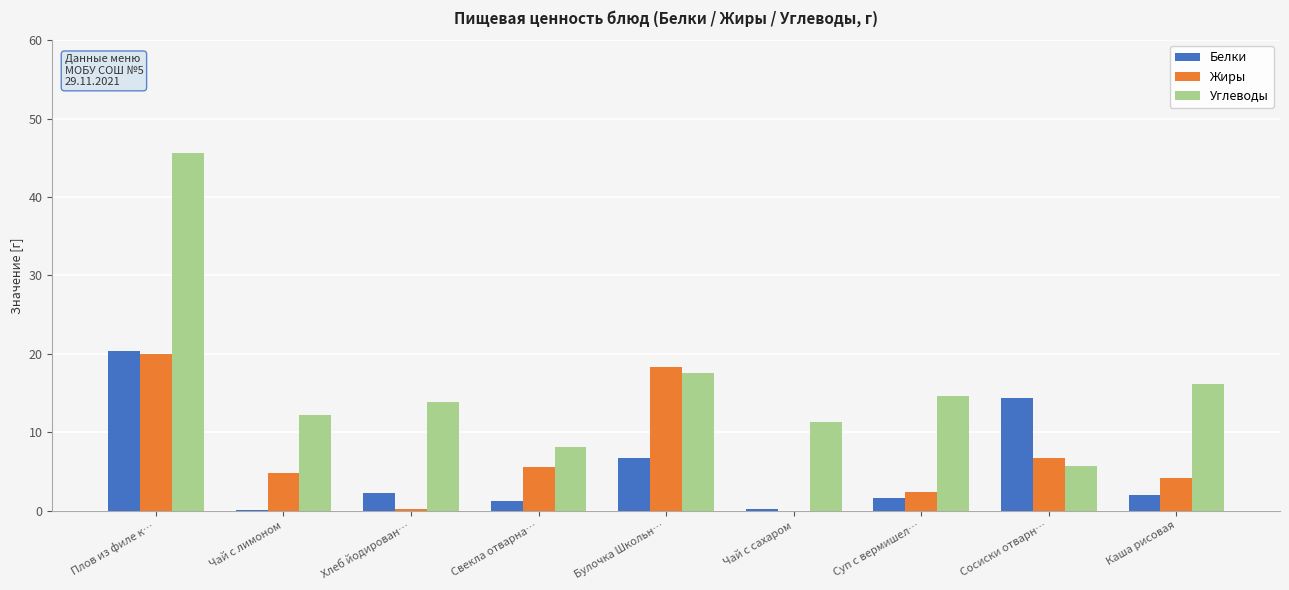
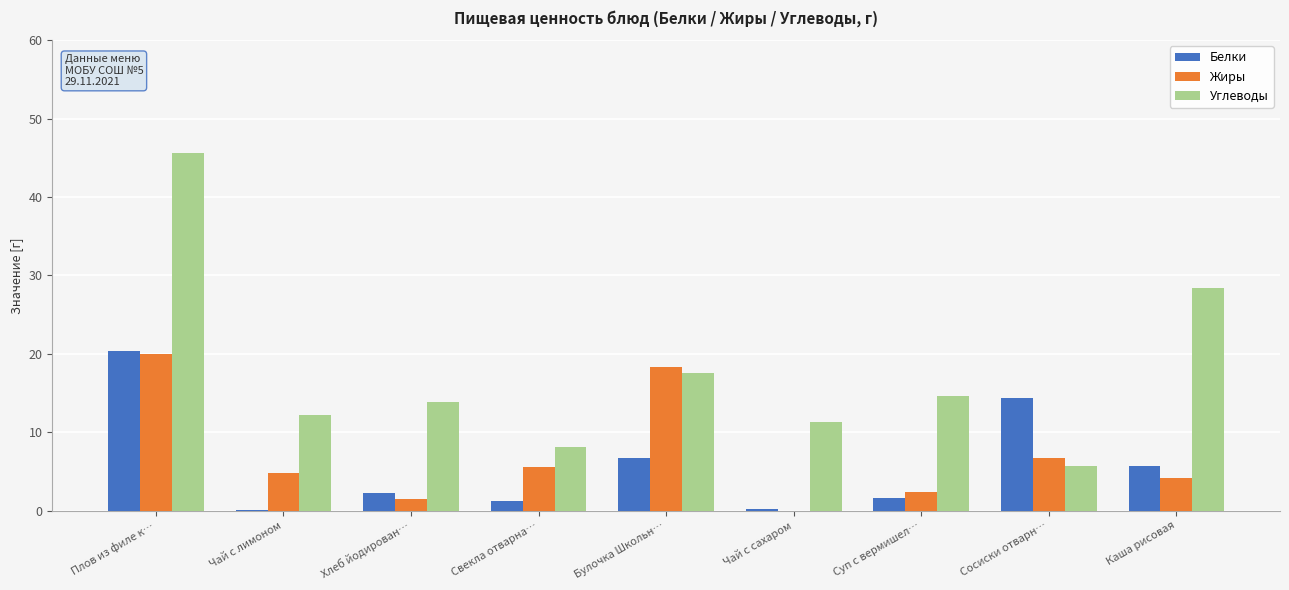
Жиры, Хлеб йодирован…: 0 -> 2
Белки, Каша рисовая: 2 -> 6
Углеводы, Каша рисовая: 16 -> 28
